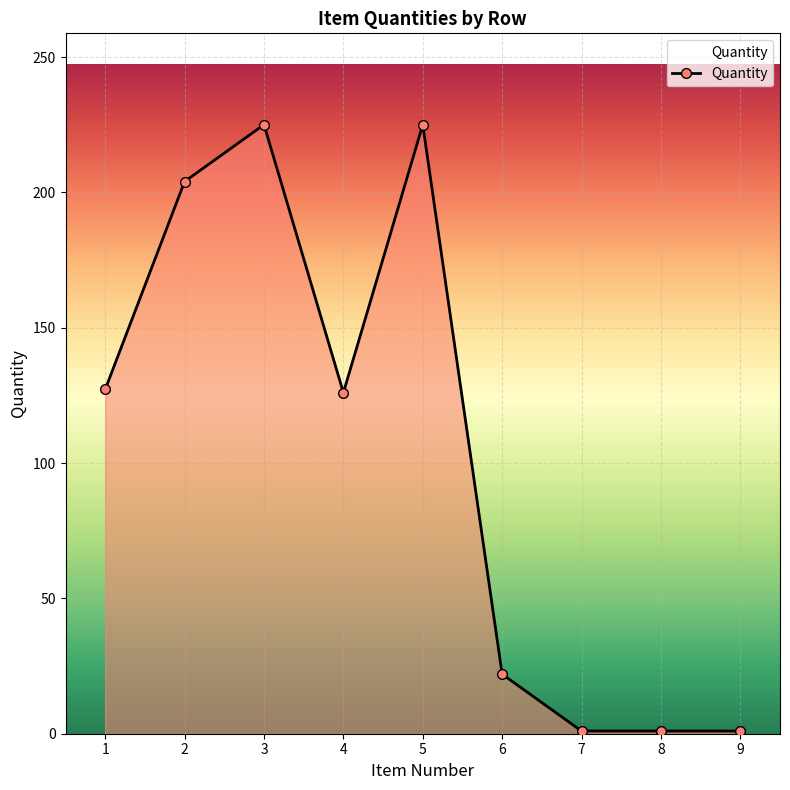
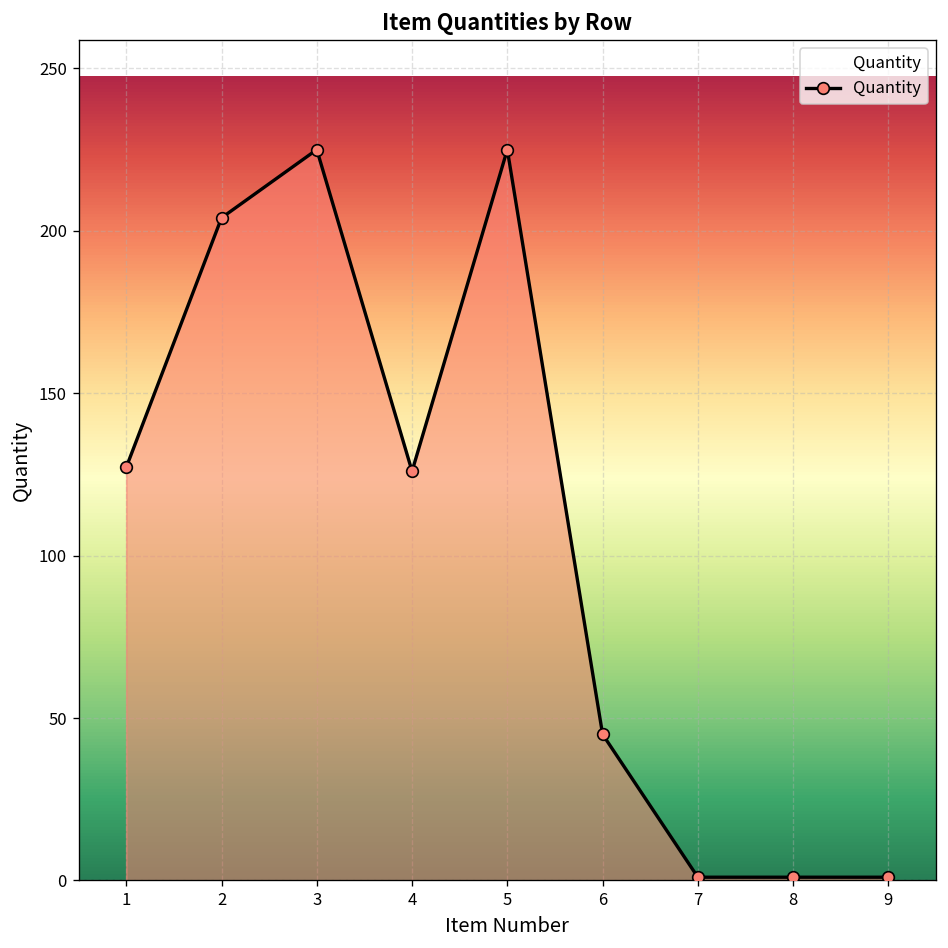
6: 22 -> 45
